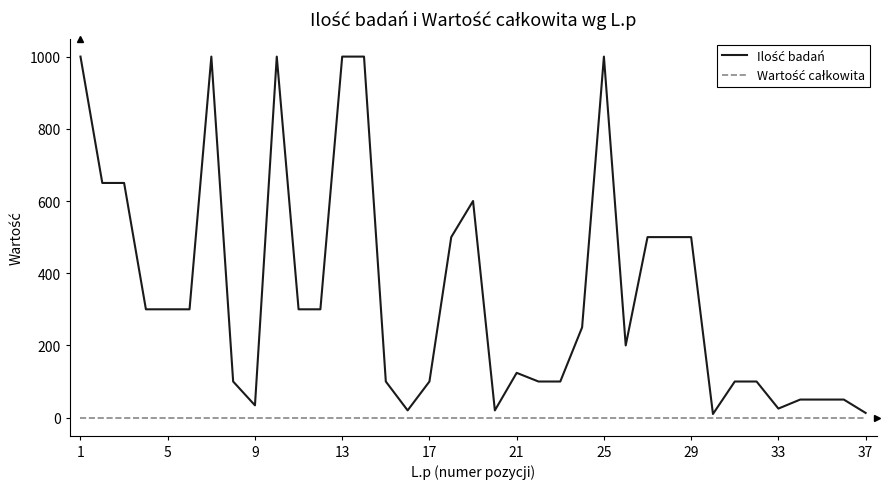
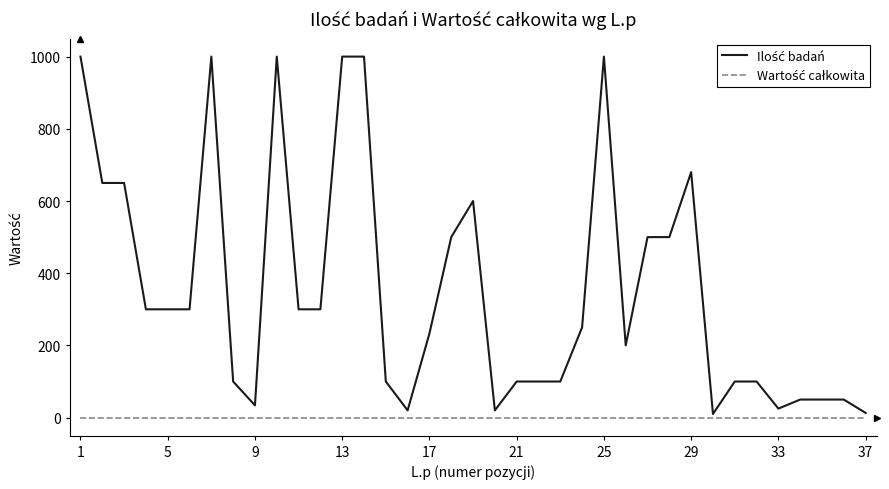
Ilość badań, 17: 100 -> 230
Ilość badań, 21: 120 -> 100
Ilość badań, 29: 500 -> 680
